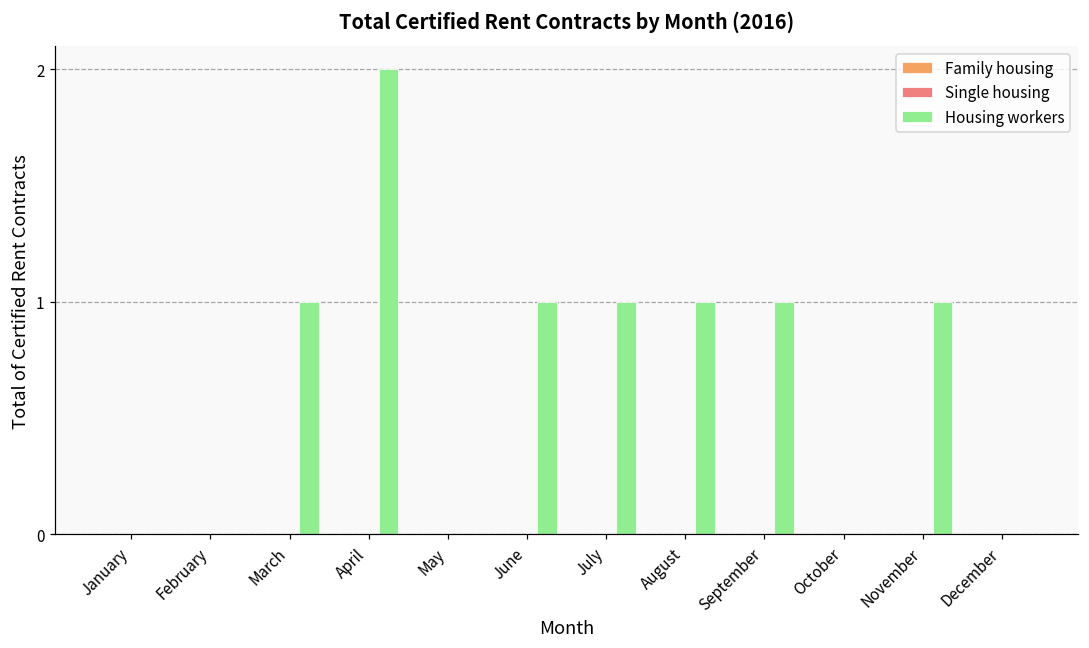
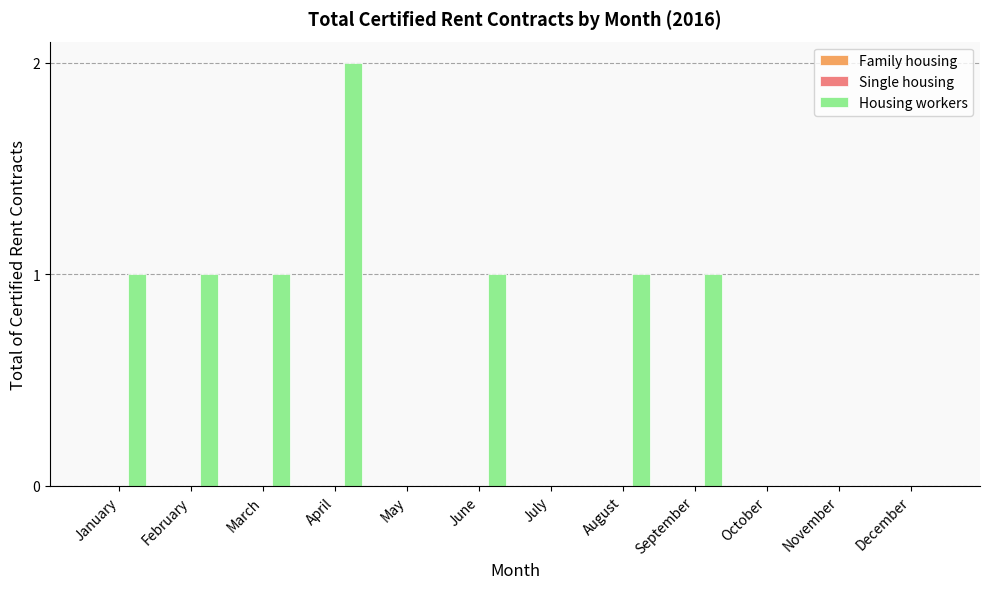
Housing workers, January: 0 -> 1
Housing workers, February: 0 -> 1
Housing workers, July: 1 -> 0
Housing workers, November: 1 -> 0
